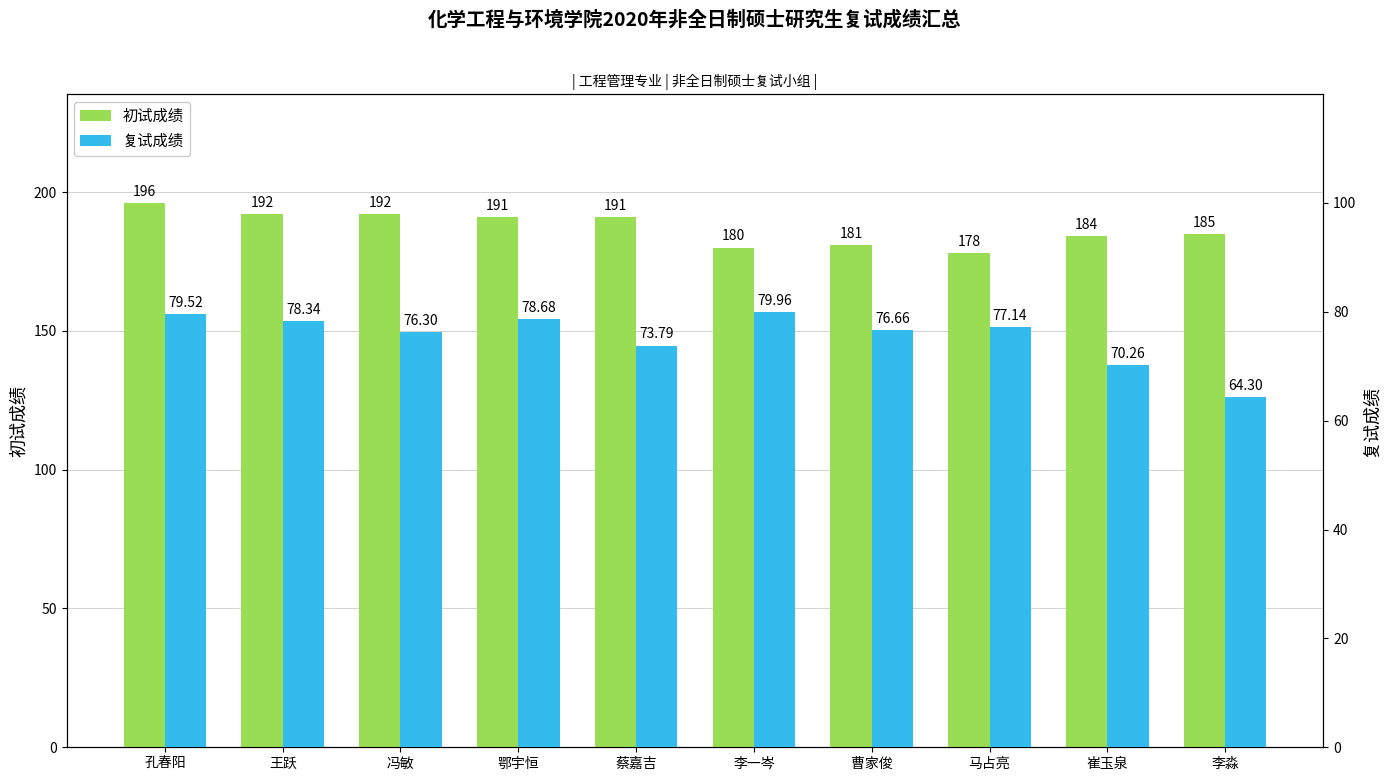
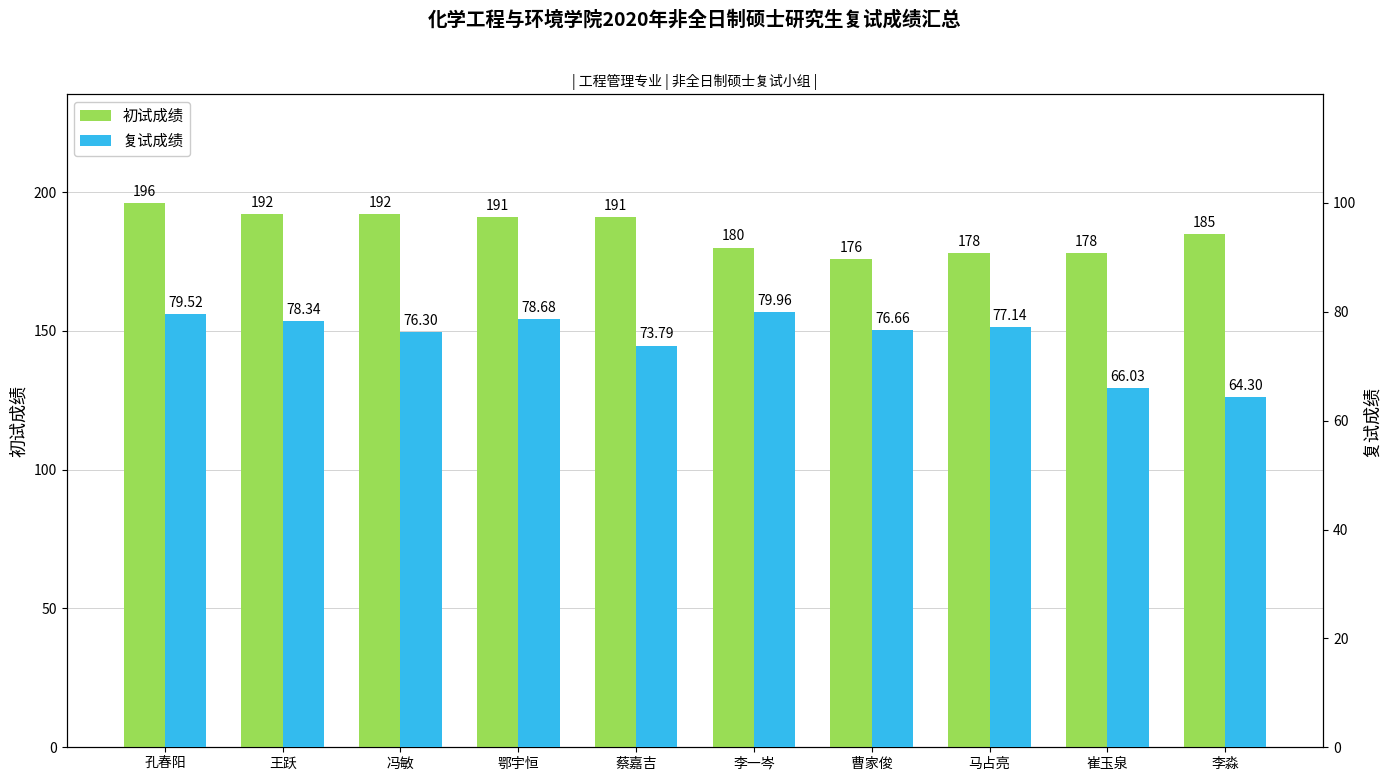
初试成绩, 曹家俊: 181 -> 176
初试成绩, 崔玉泉: 184 -> 178
复试成绩, 崔玉泉: 70.26 -> 66.03
